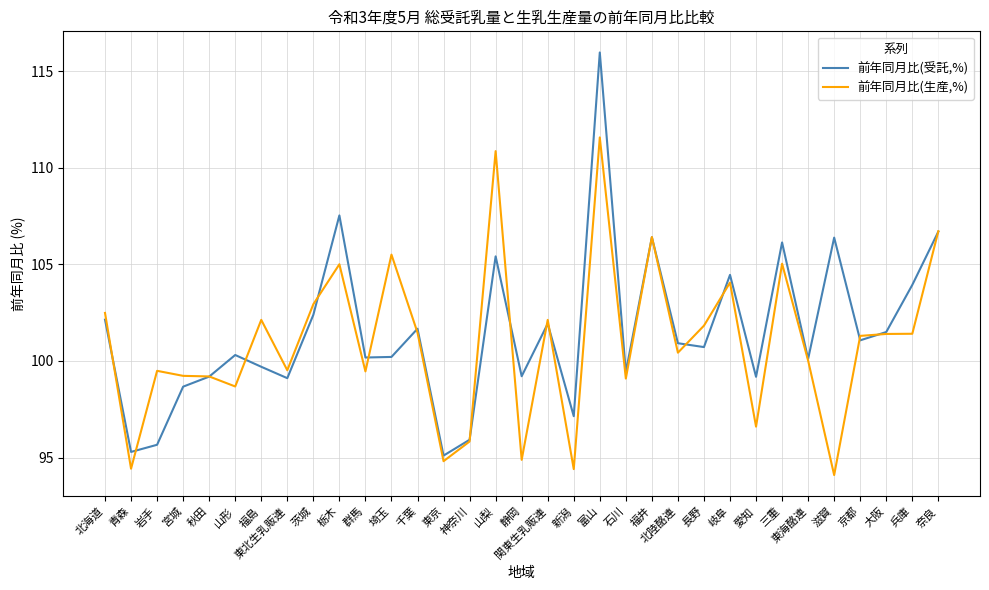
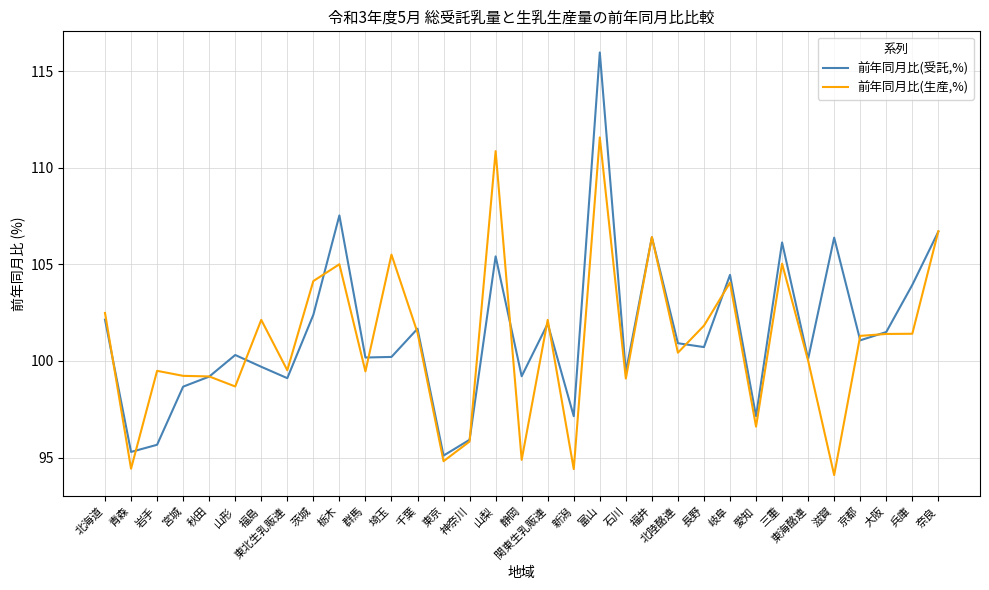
前年同月比(生産,%), 茨城: 102.9 -> 104.1
前年同月比(受託,%), 愛知: 99.2 -> 97.1
